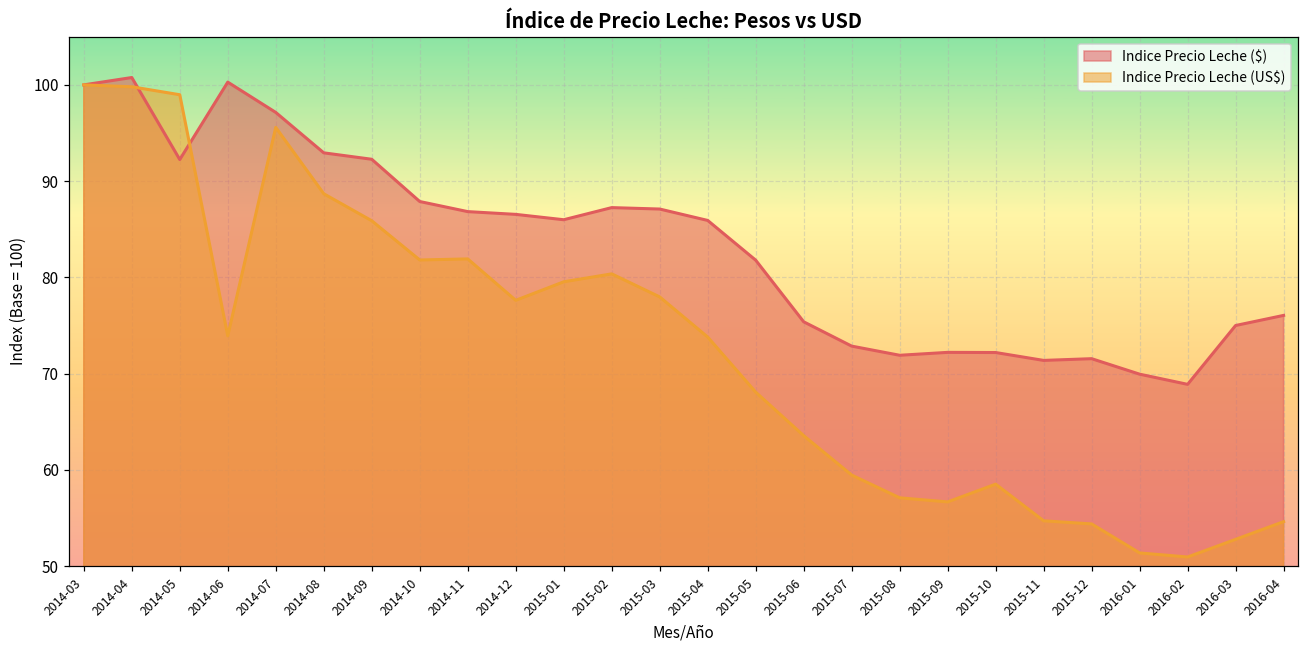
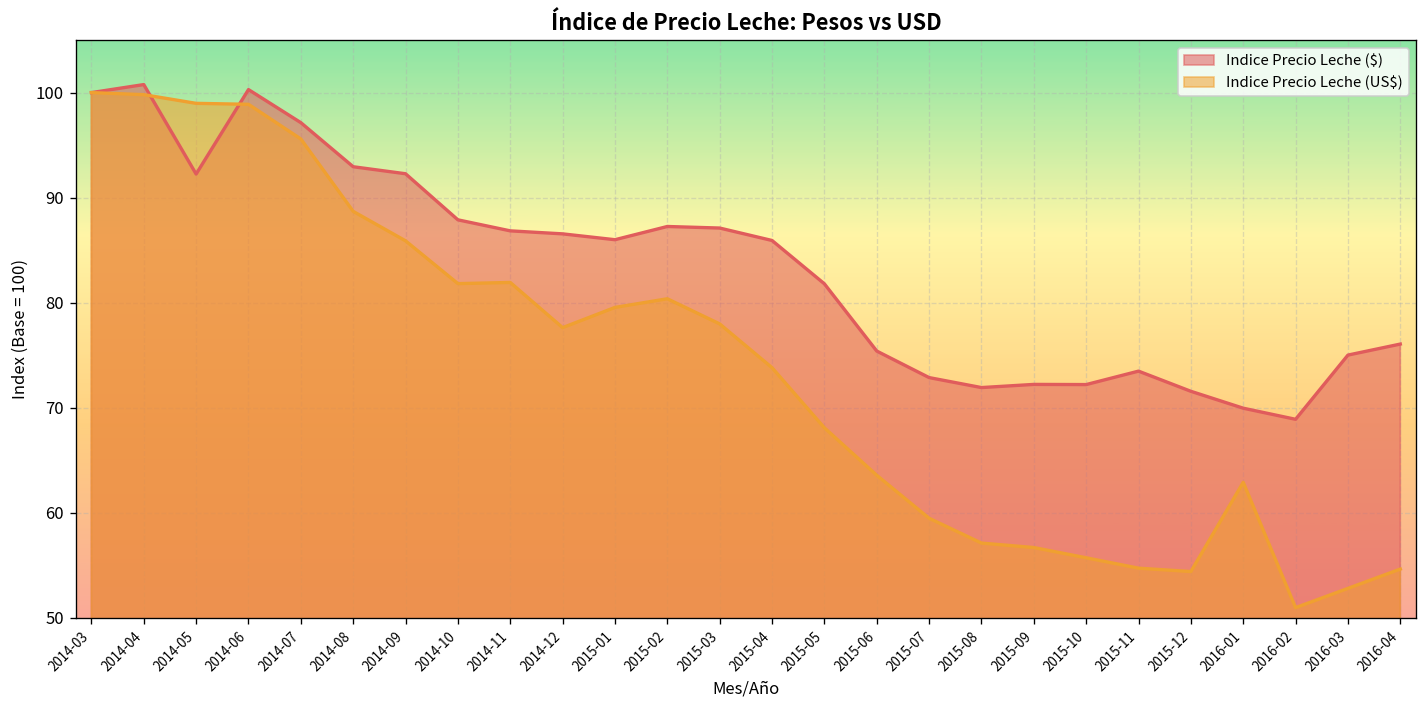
Indice Precio Leche (US$), 2014-06: 74 -> 99
Indice Precio Leche (US$), 2015-10: 59 -> 56
Indice Precio Leche ($), 2015-11: 71 -> 73
Indice Precio Leche (US$), 2016-01: 51 -> 63
